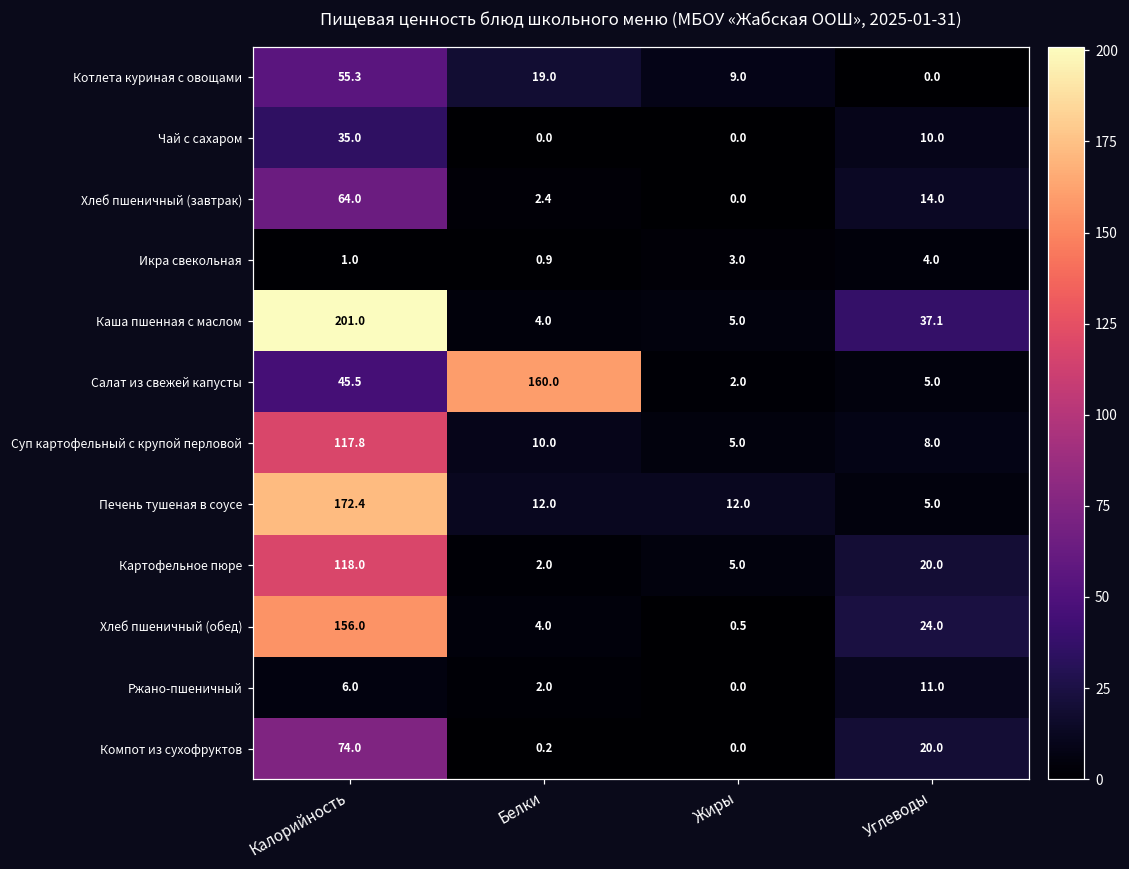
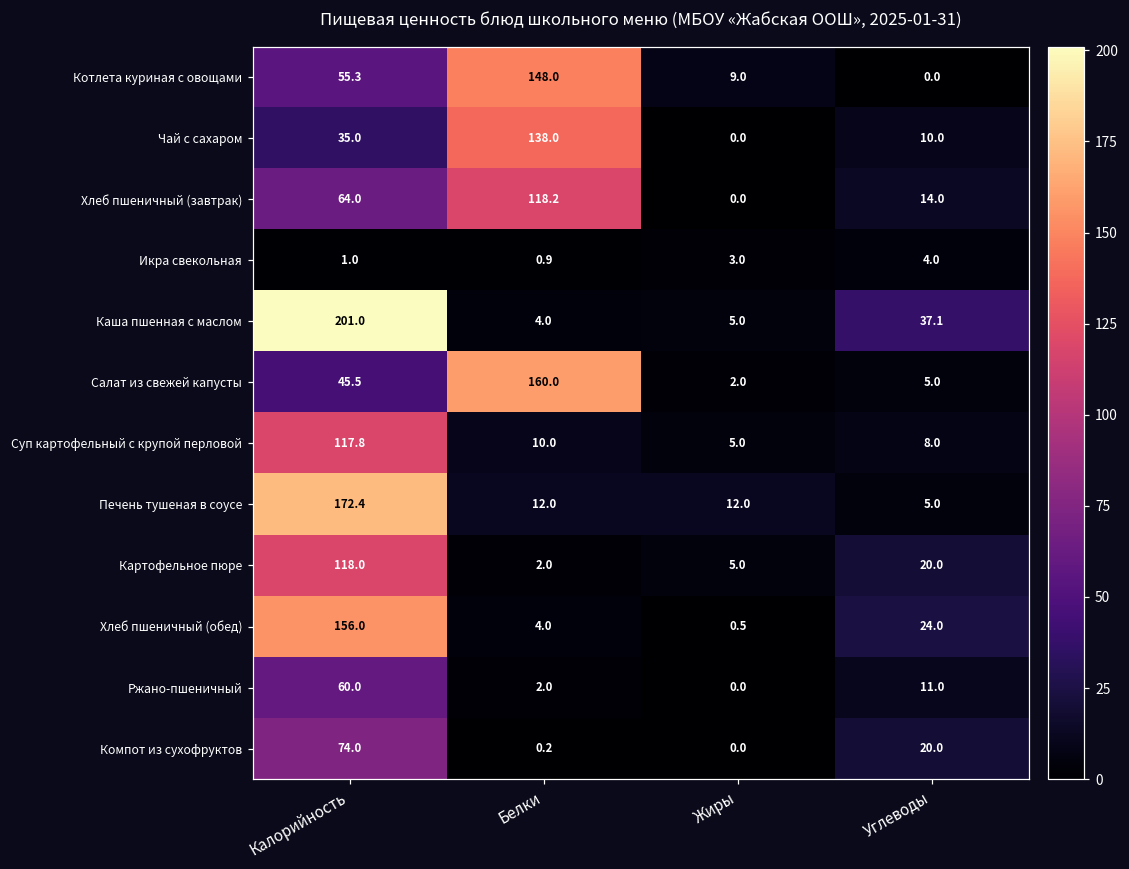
Котлета куриная с овощами, Белки: 19.0 -> 148.0
Чай с сахаром, Белки: 0.0 -> 138.0
Хлеб пшеничный (завтрак), Белки: 2.4 -> 118.2
Ржано-пшеничный, Калорийность: 6.0 -> 60.0
